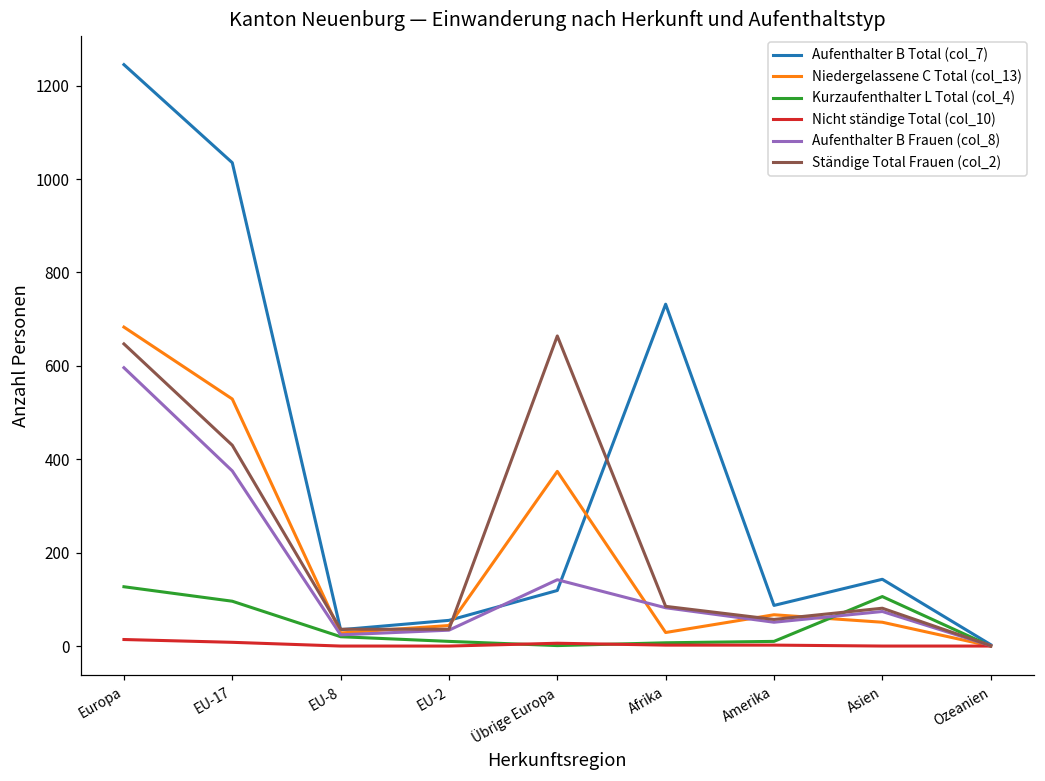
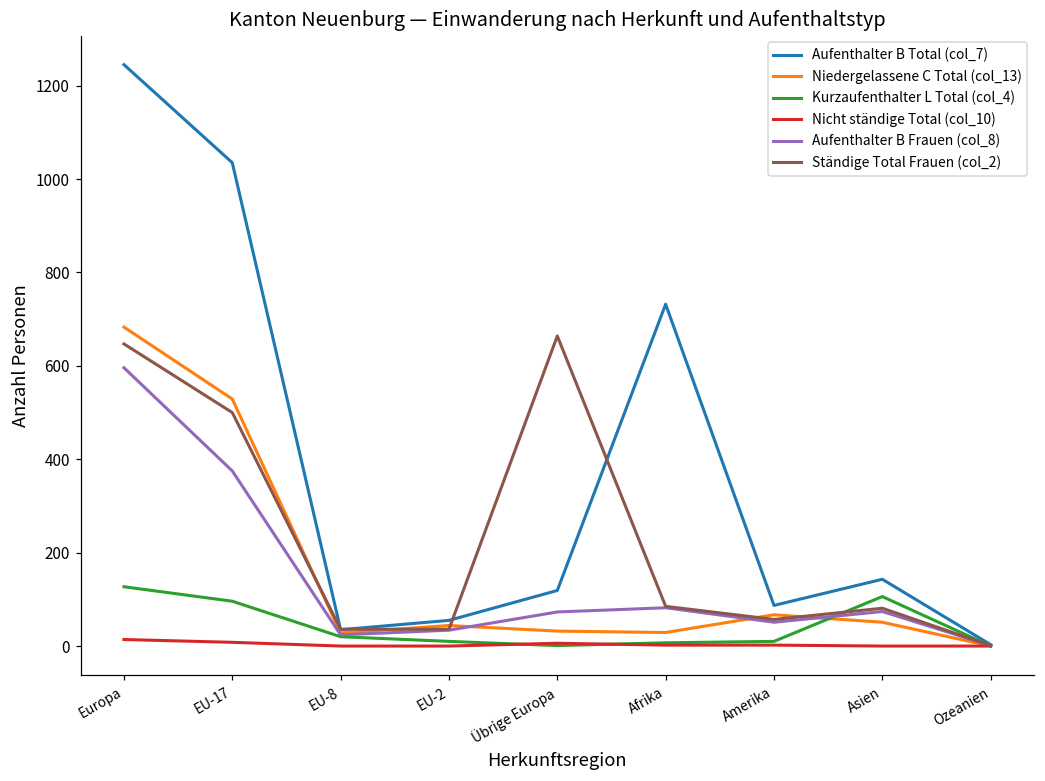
Ständige Total Frauen (col_2), EU-17: 430 -> 500
Niedergelassene C Total (col_13), Übrige Europa: 370 -> 30
Aufenthalter B Frauen (col_8), Übrige Europa: 140 -> 70
